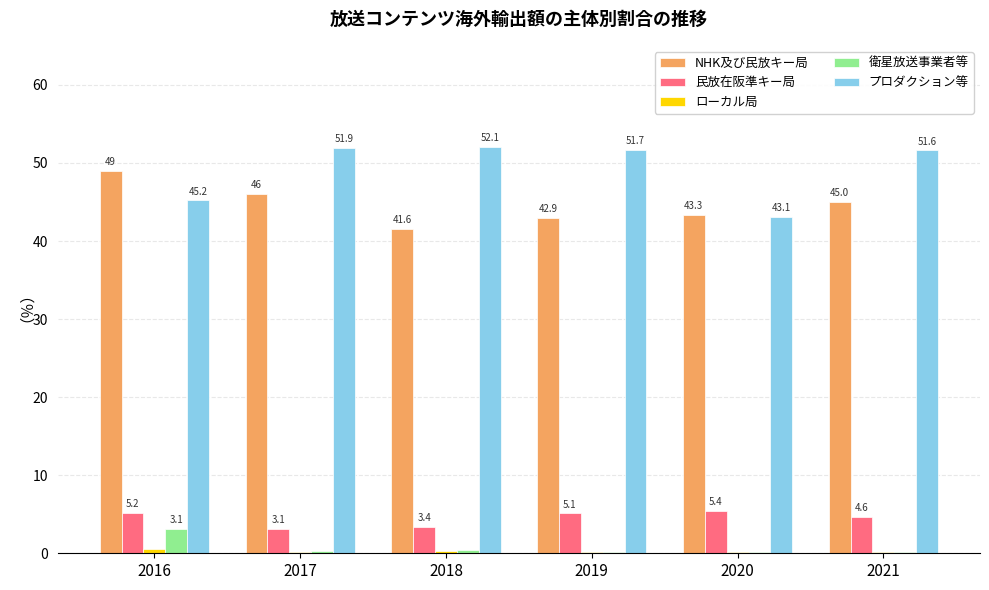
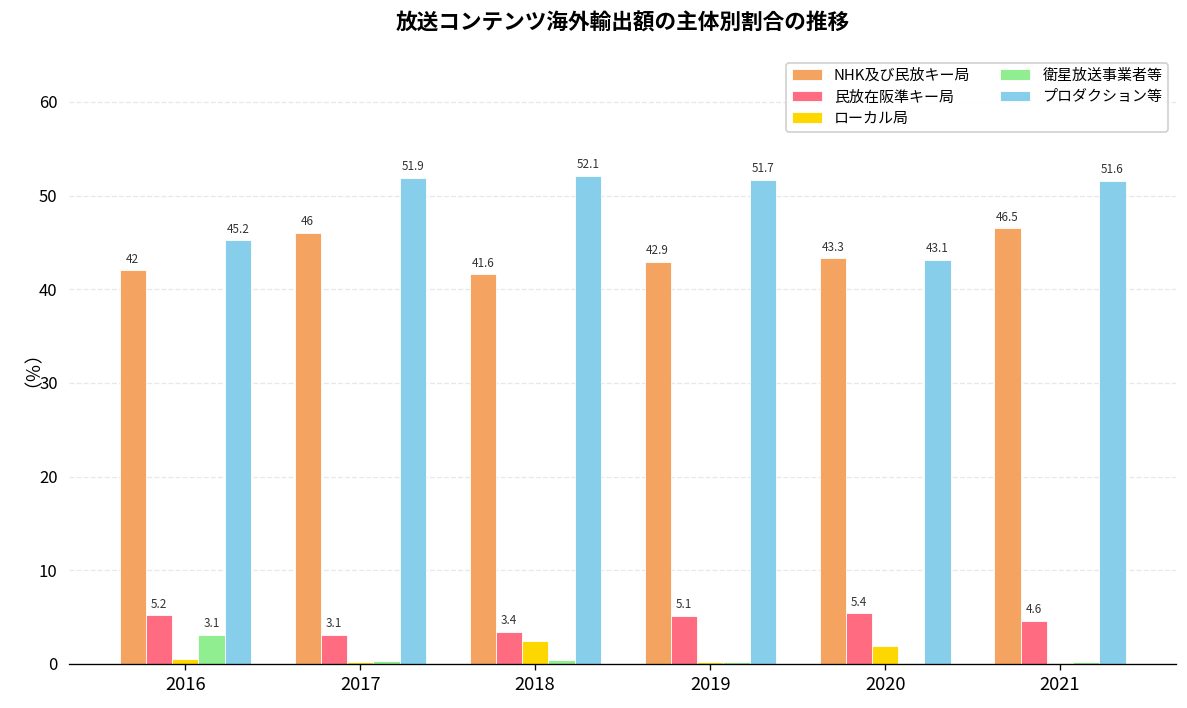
NHK及び民放キー局, 2016: 49 -> 42
ローカル局, 2018: 0 -> 2
ローカル局, 2020: 0 -> 2
NHK及び民放キー局, 2021: 45.0 -> 46.5
